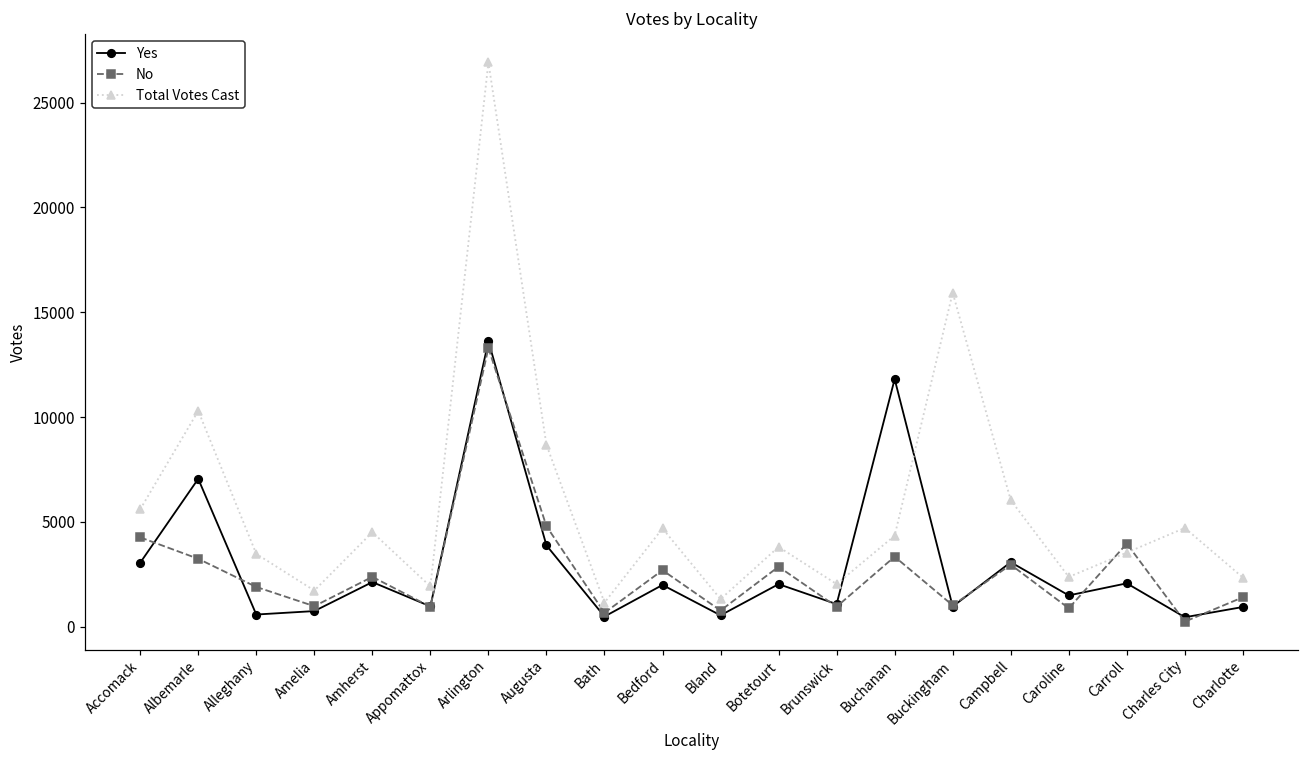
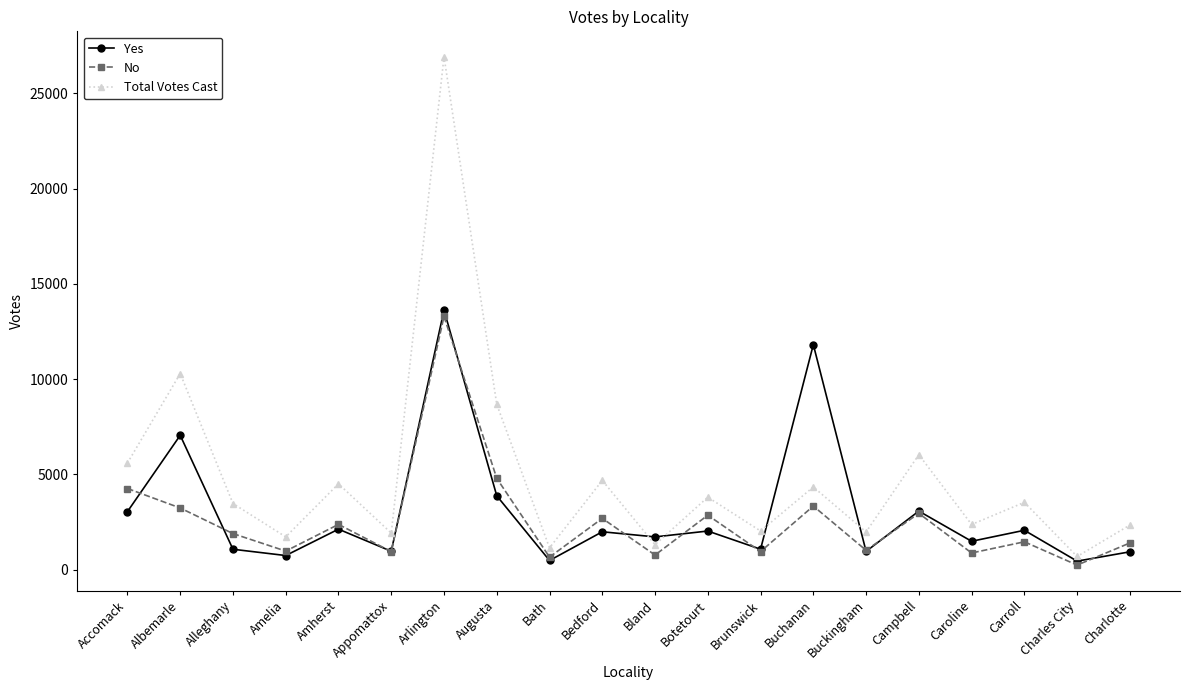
Yes, Alleghany: 600 -> 1100
Yes, Bland: 500 -> 1700
Total Votes Cast, Buckingham: 15900 -> 2000
No, Carroll: 4000 -> 1500
Total Votes Cast, Charles City: 4700 -> 700
